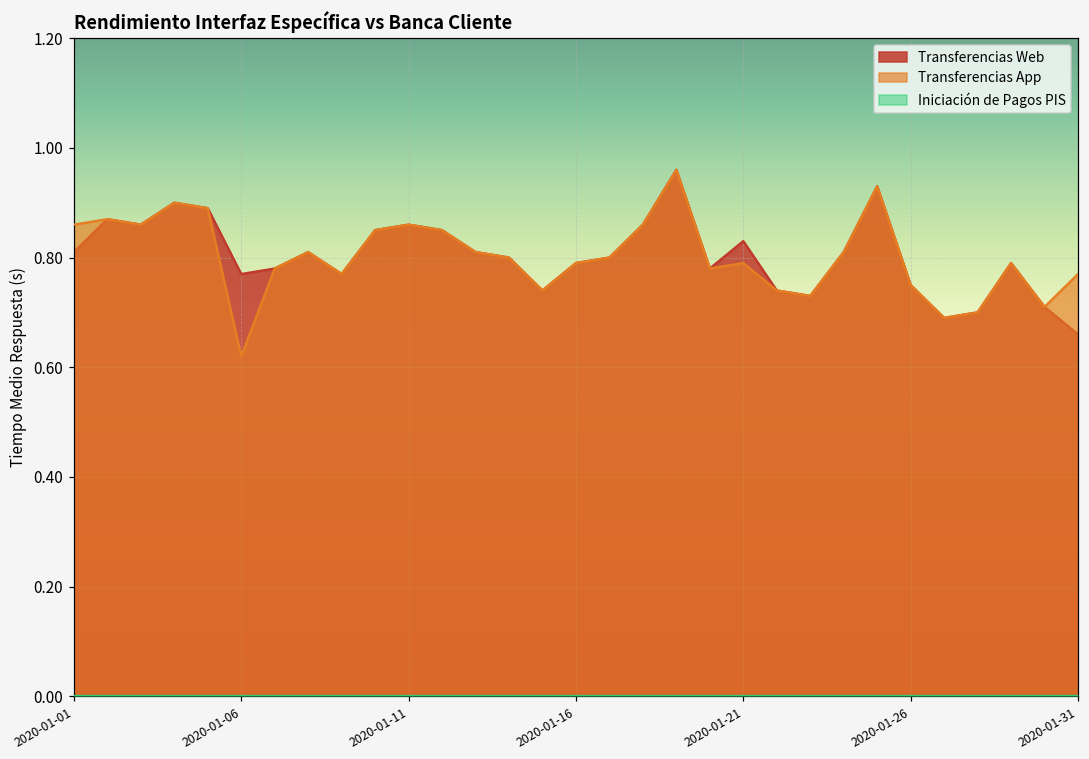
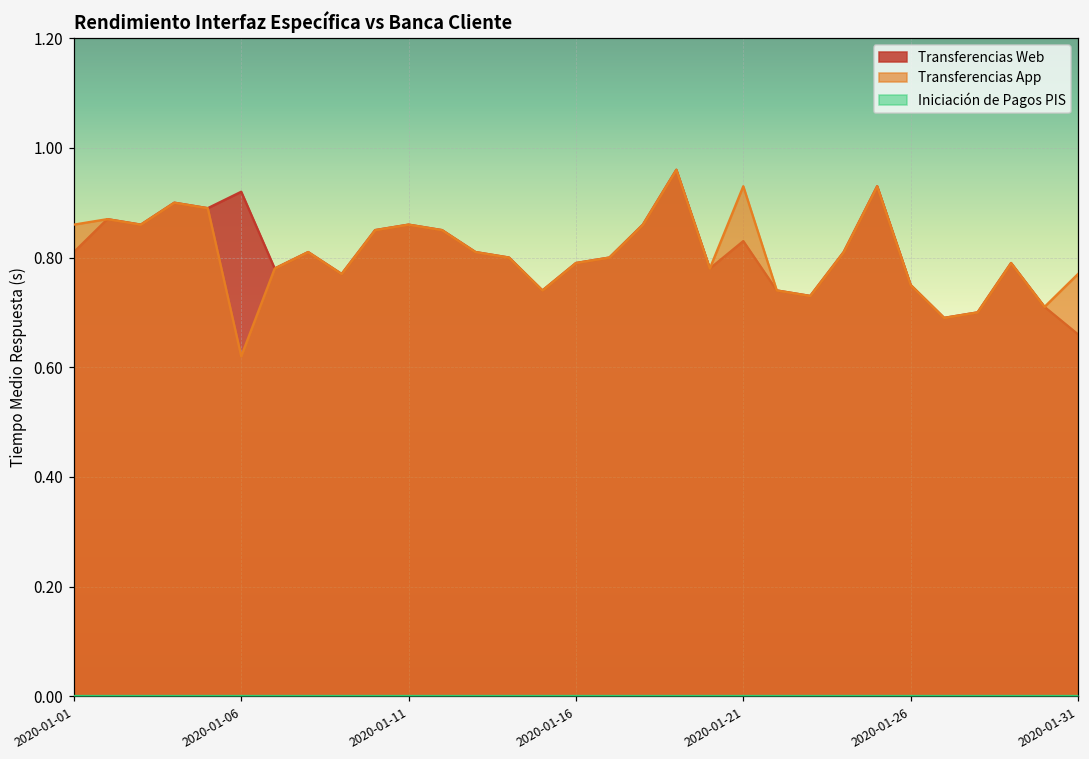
Transferencias Web, 2020-01-06: 0.77 -> 0.92
Transferencias App, 2020-01-21: 0.79 -> 0.93
